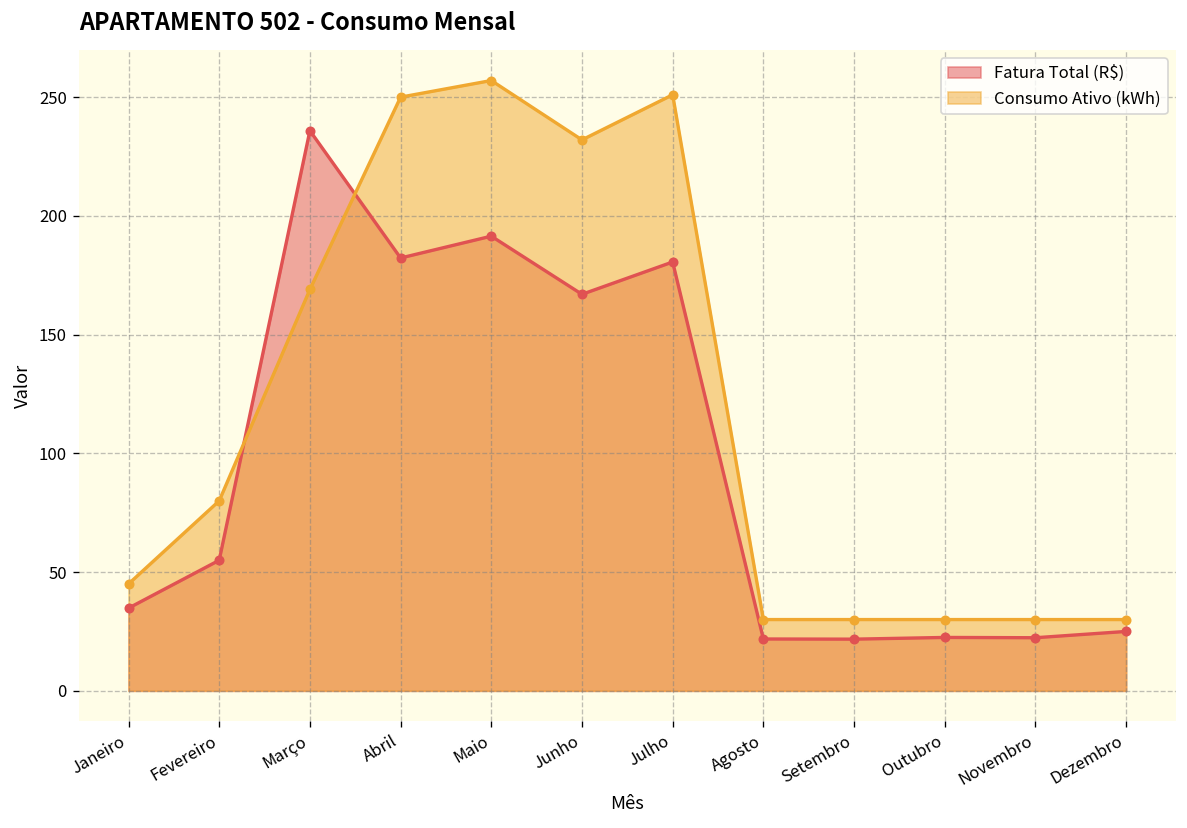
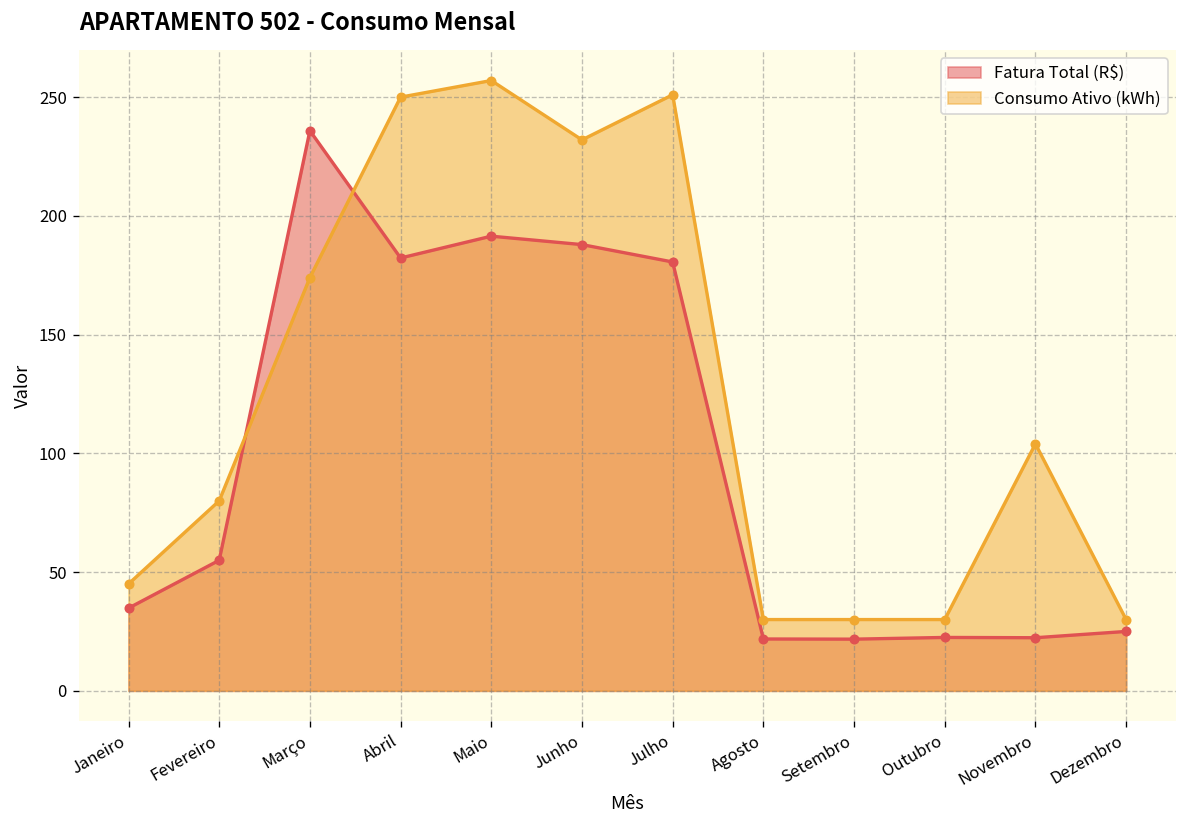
Consumo Ativo (kWh), Março: 169 -> 174
Fatura Total (R$), Junho: 167 -> 188
Consumo Ativo (kWh), Novembro: 30 -> 104
